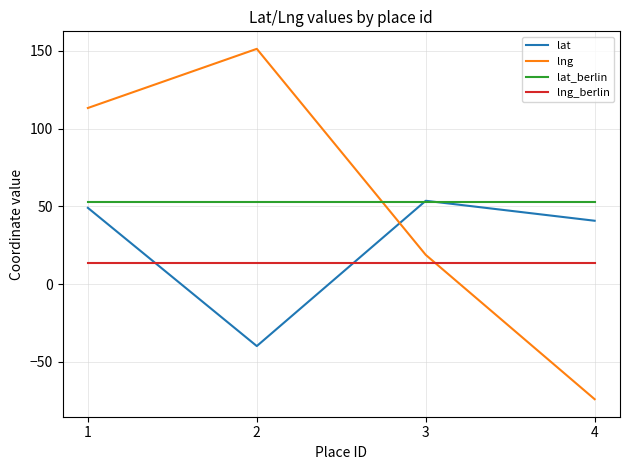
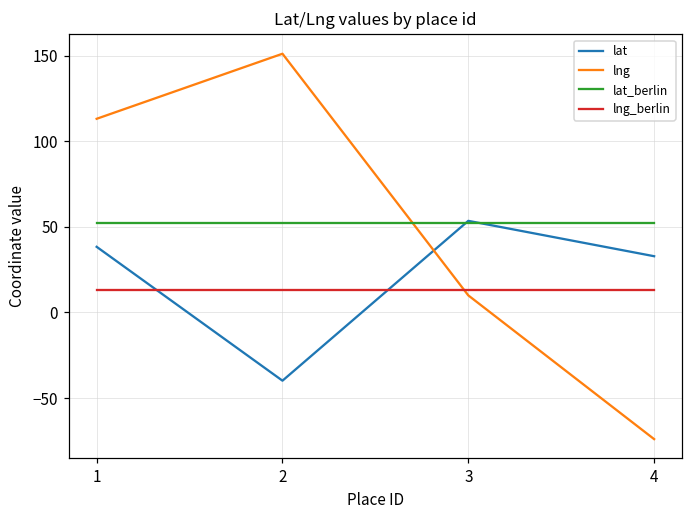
lat, 1: 49 -> 38
lng, 3: 19 -> 10
lat, 4: 41 -> 33
